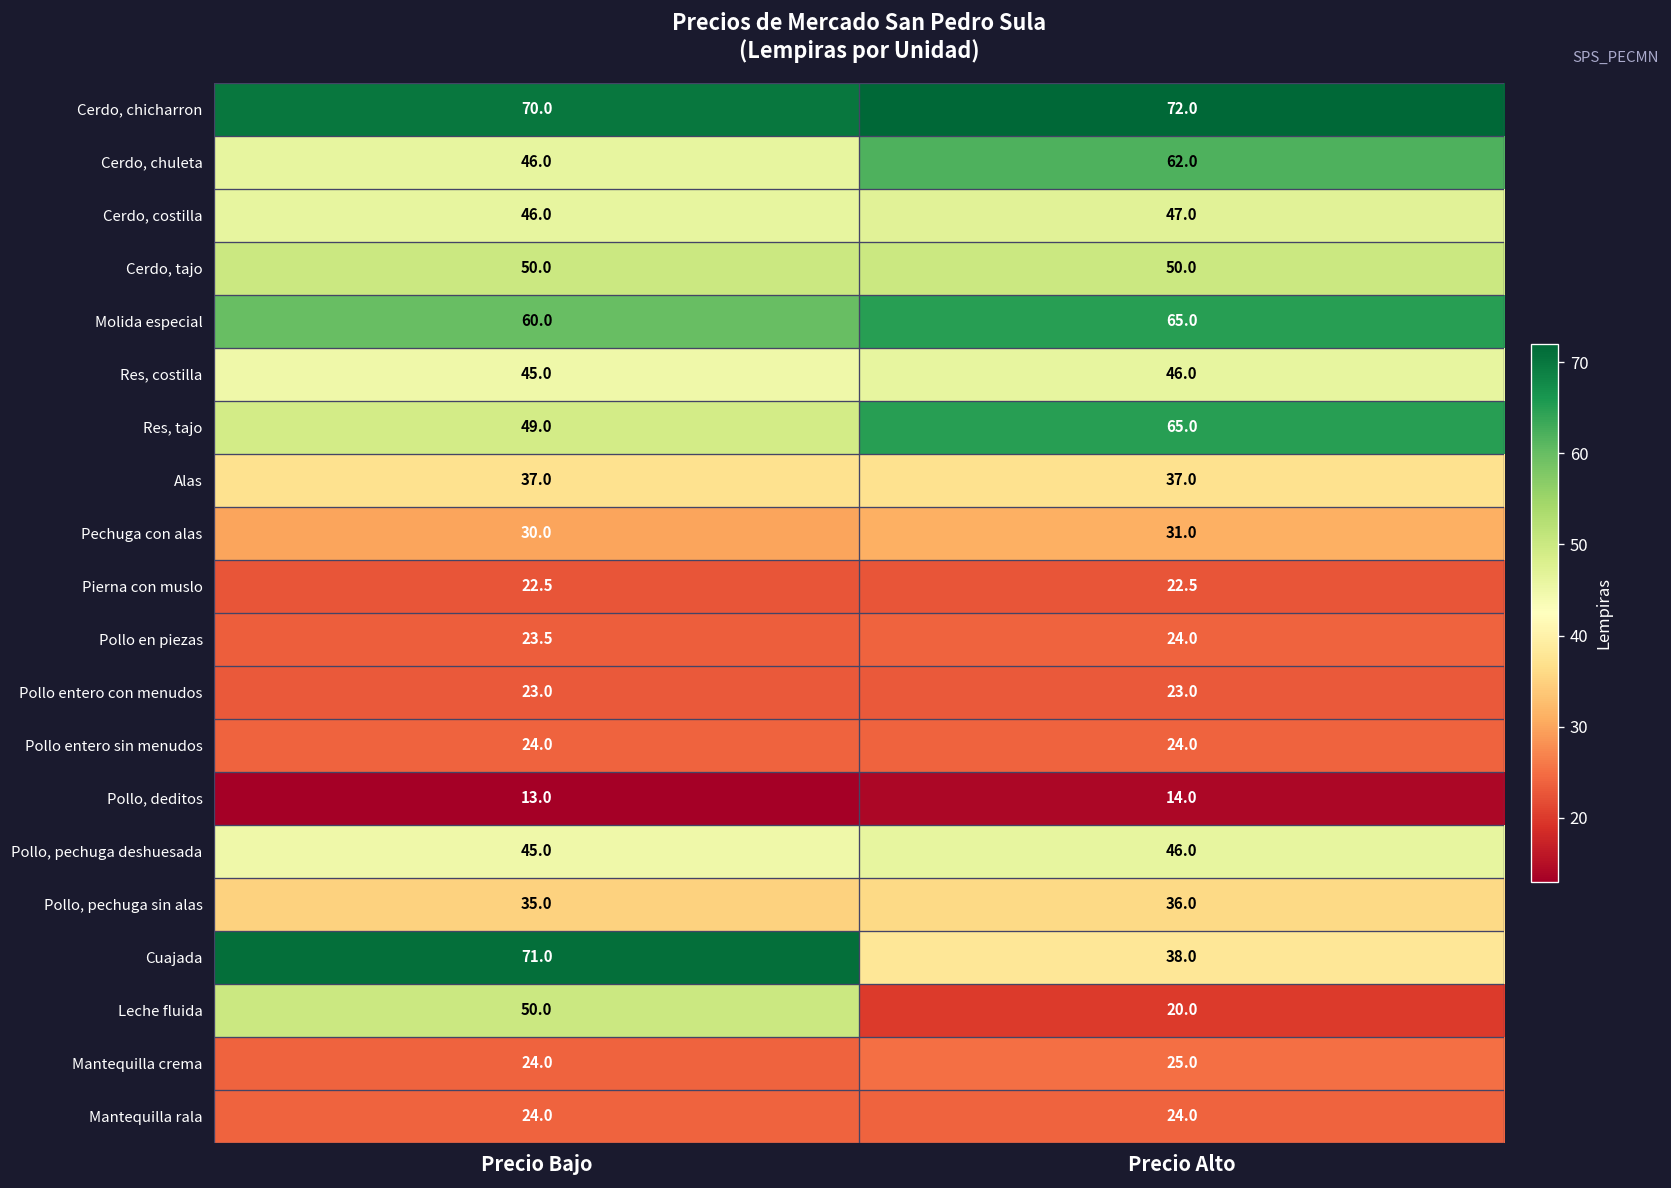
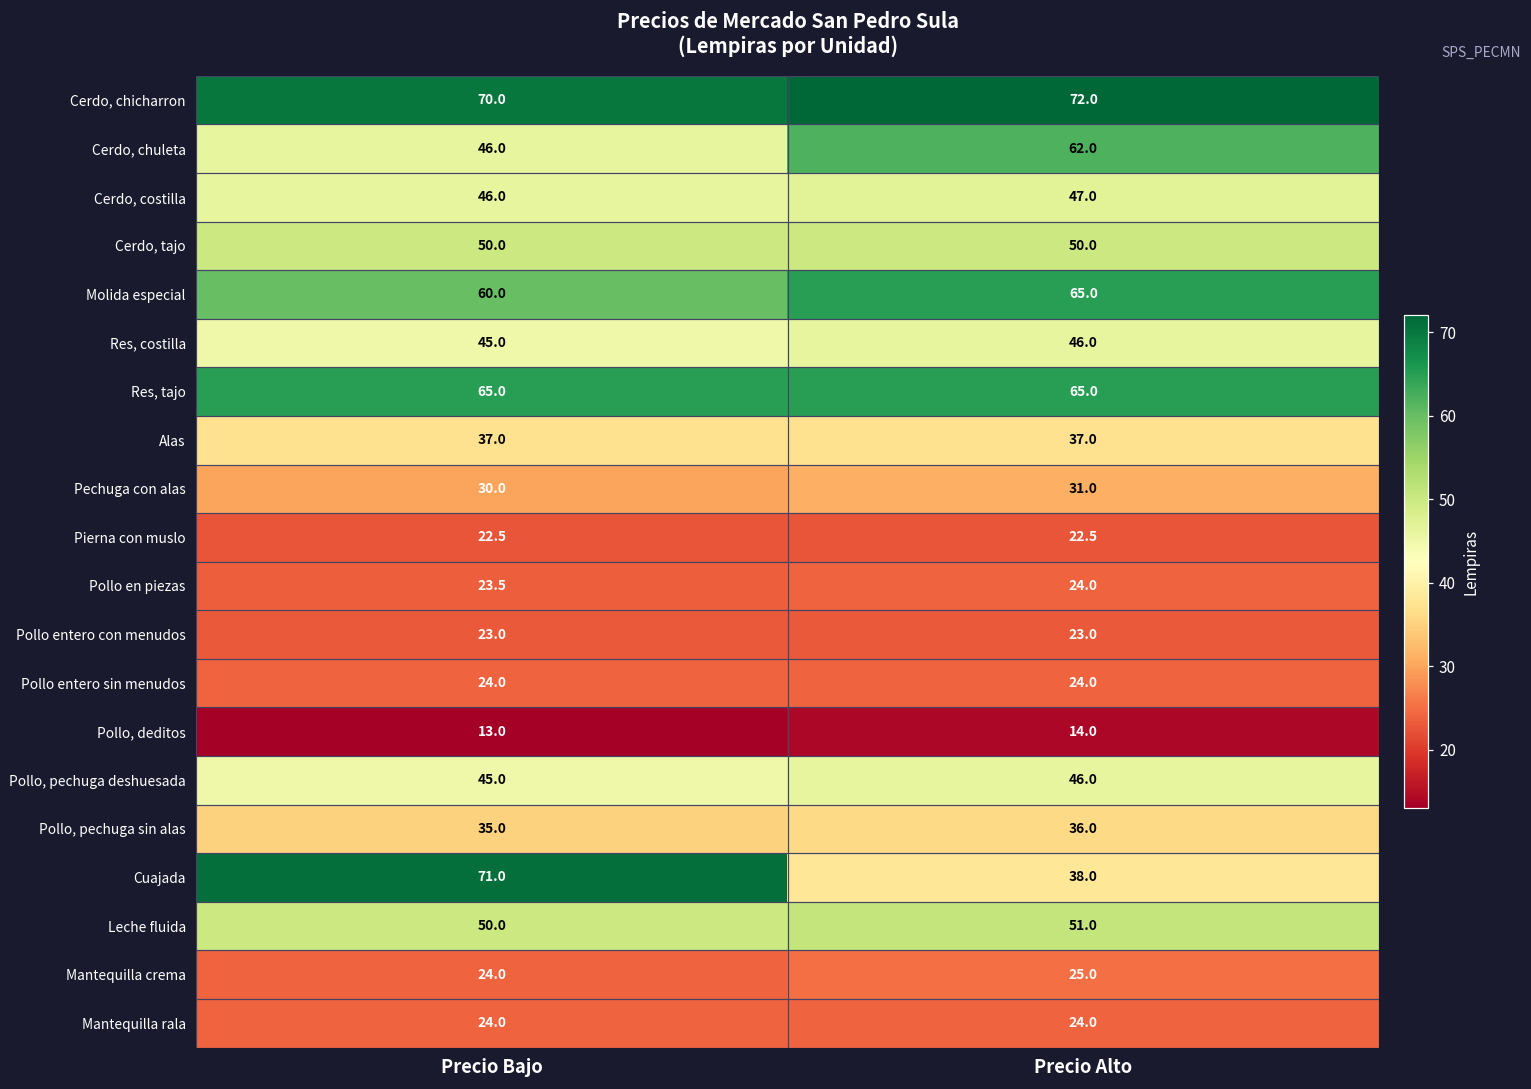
Res, tajo, Precio Bajo: 49.0 -> 65.0
Leche fluida, Precio Alto: 20.0 -> 51.0
